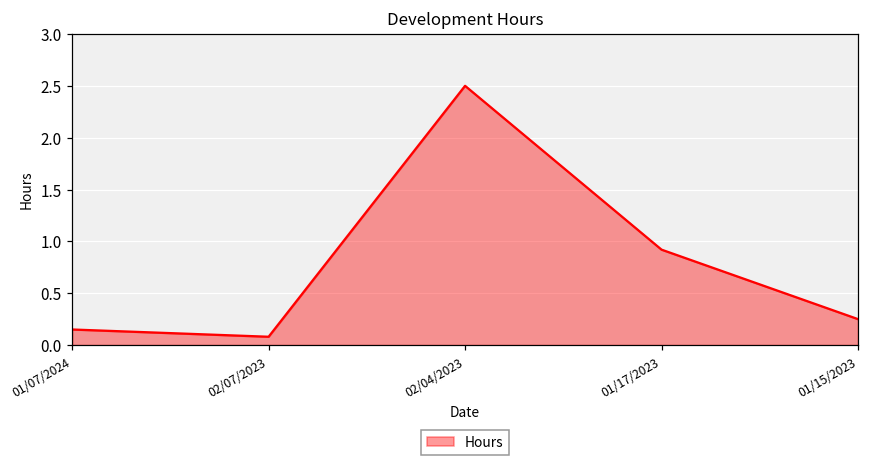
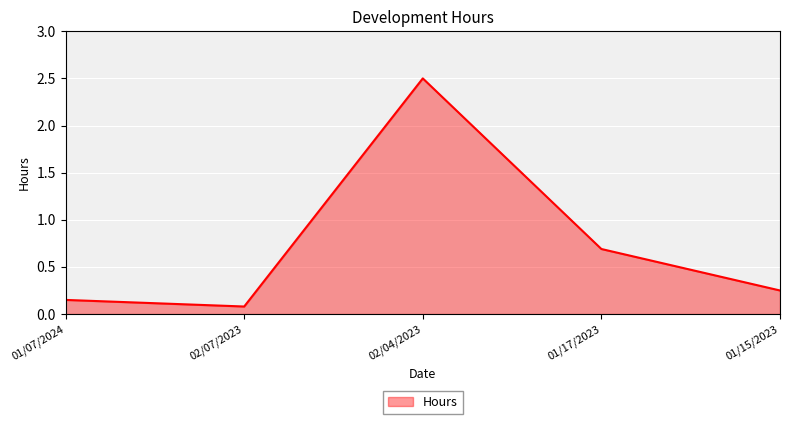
01/17/2023: 0.9 -> 0.7
